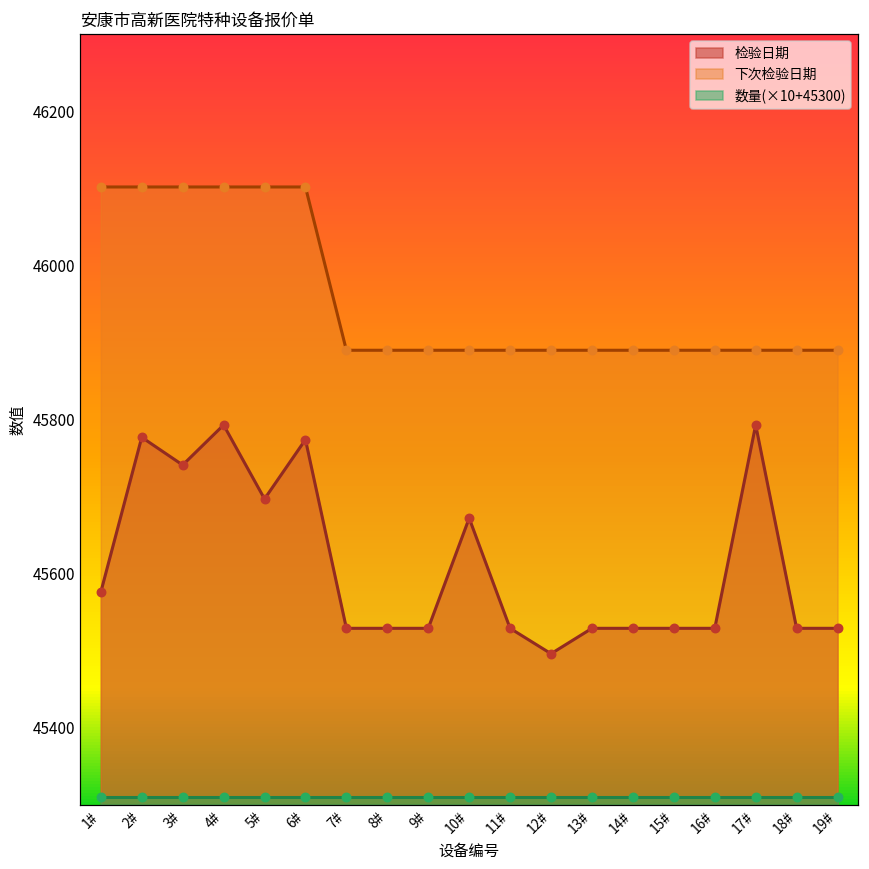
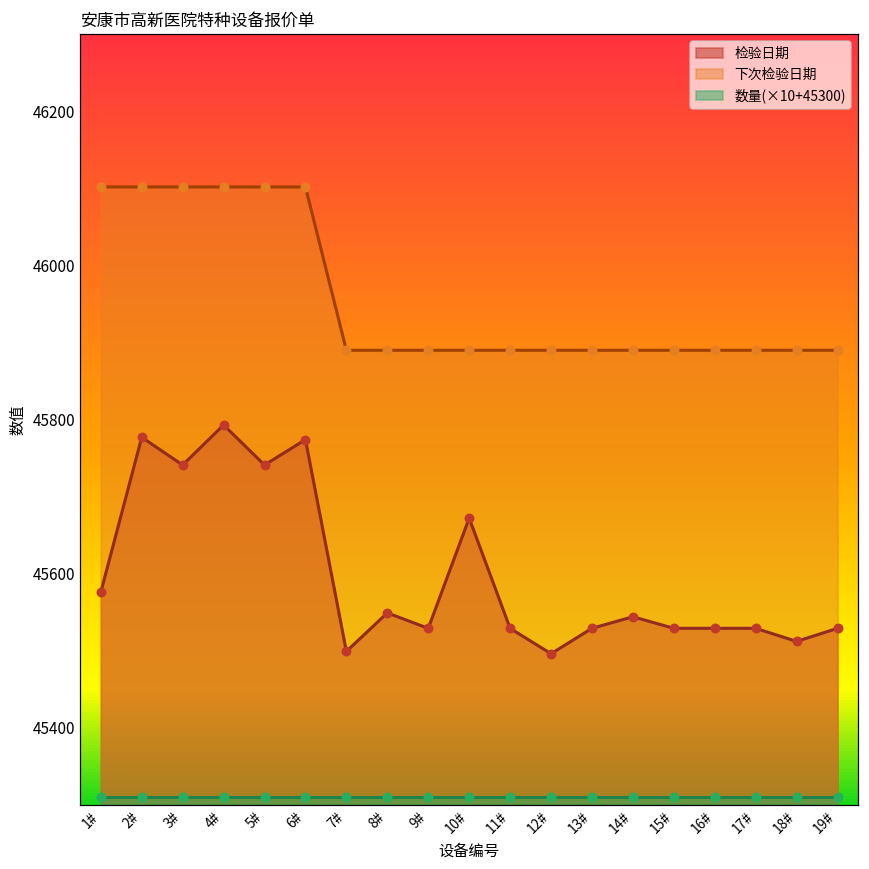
检验日期, 5#: 45700 -> 45740
检验日期, 7#: 45530 -> 45500
检验日期, 8#: 45530 -> 45550
检验日期, 14#: 45530 -> 45540
检验日期, 17#: 45790 -> 45530
检验日期, 18#: 45530 -> 45510
